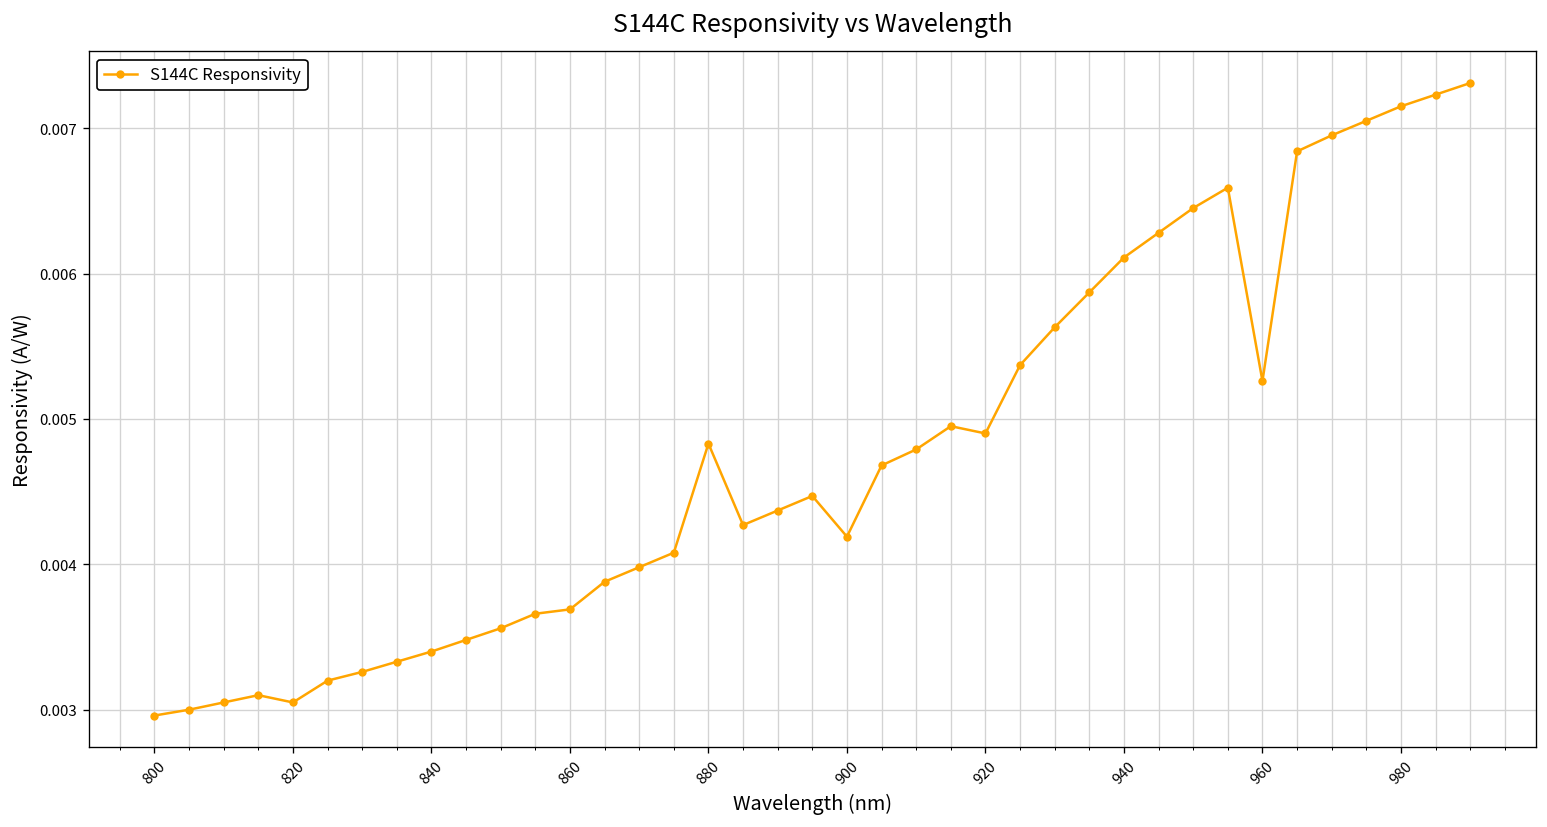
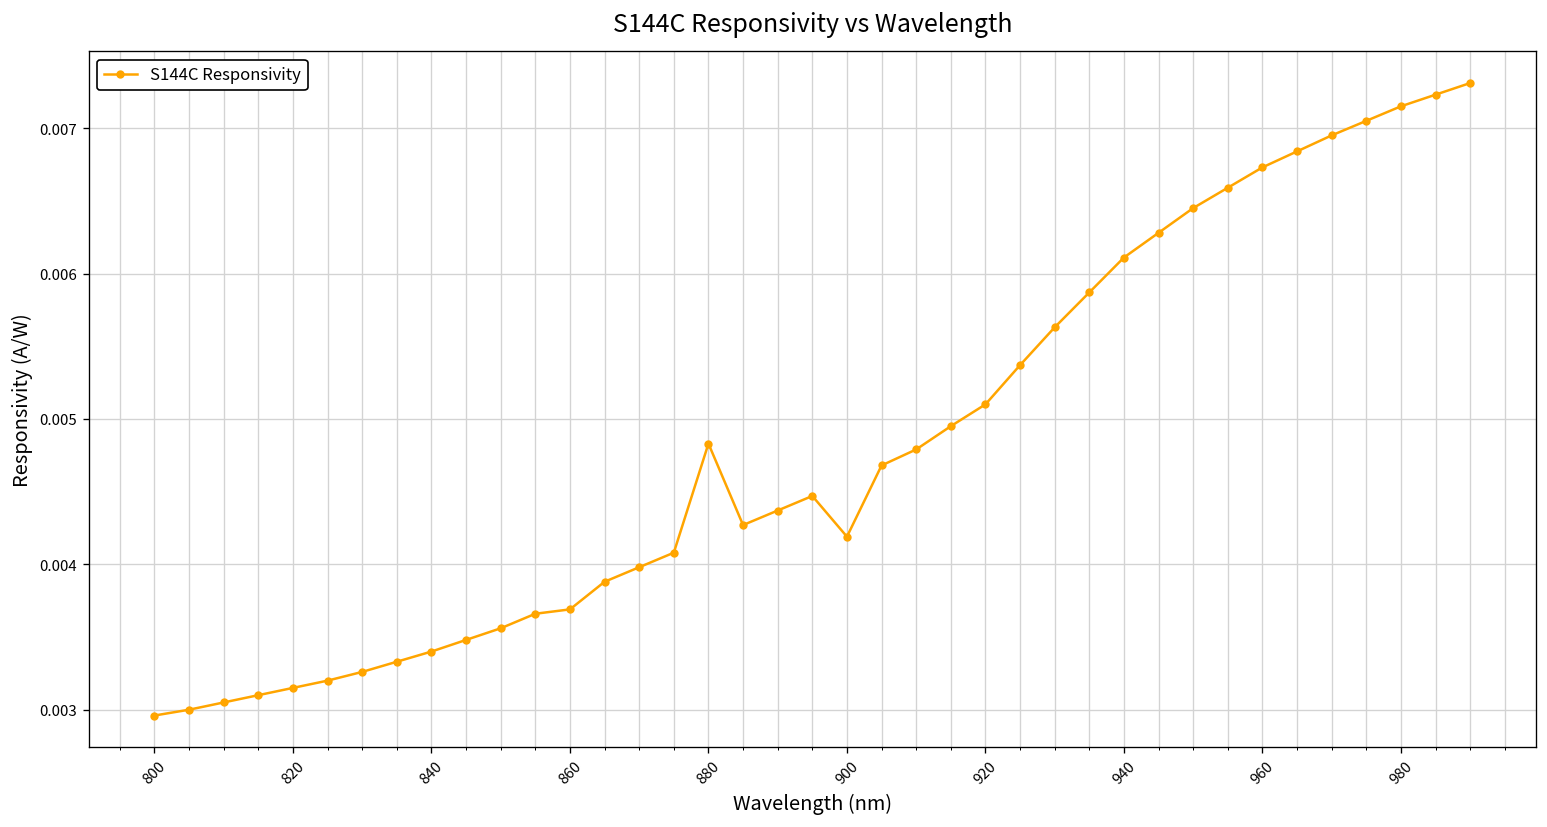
820: 0.00305 -> 0.00315
920: 0.0049 -> 0.0051
960: 0.00526 -> 0.00673
